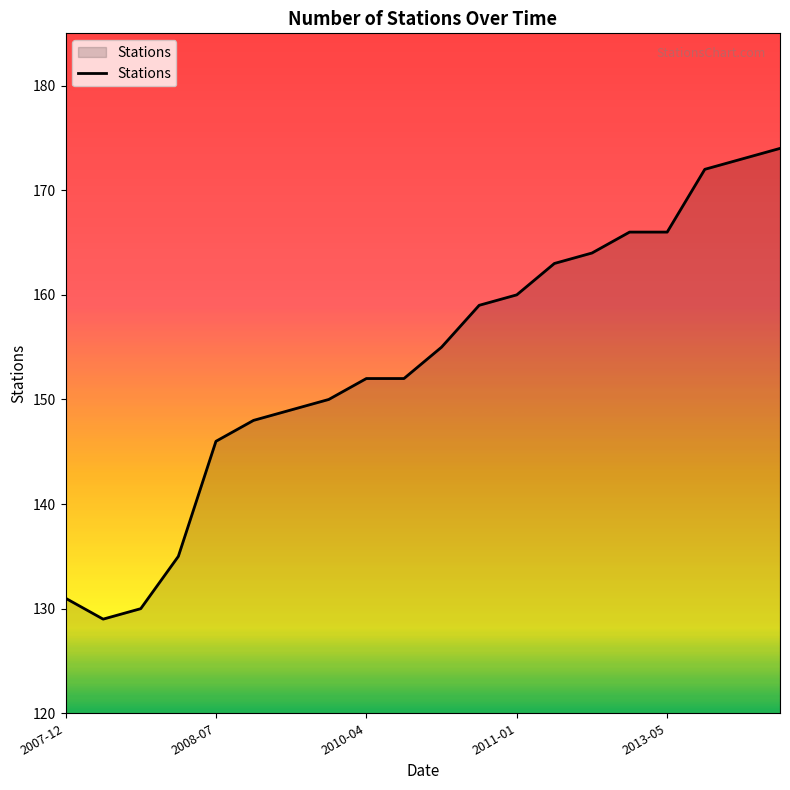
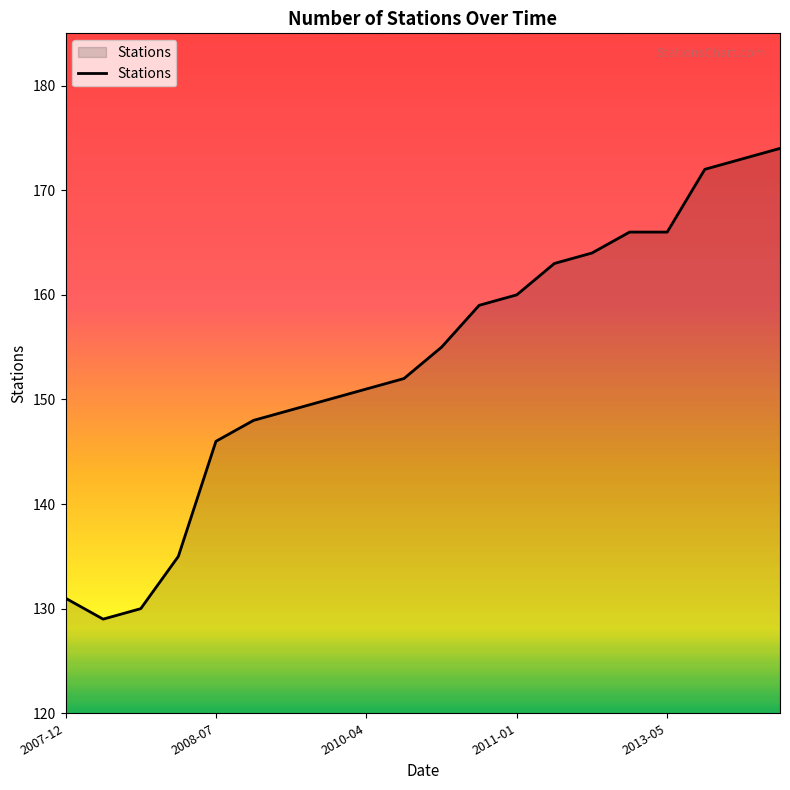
2010-04: 152 -> 151
